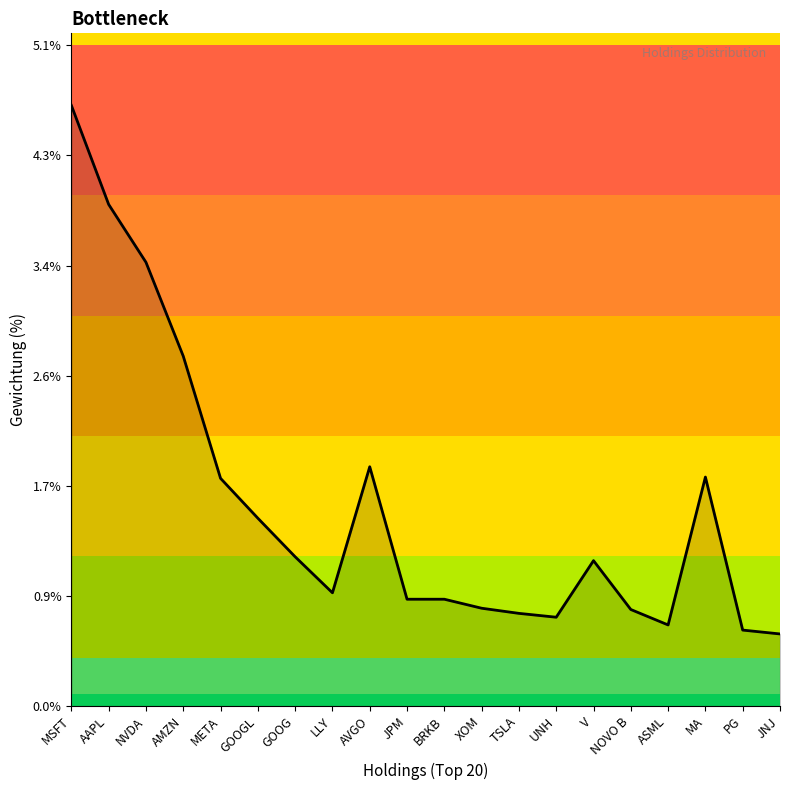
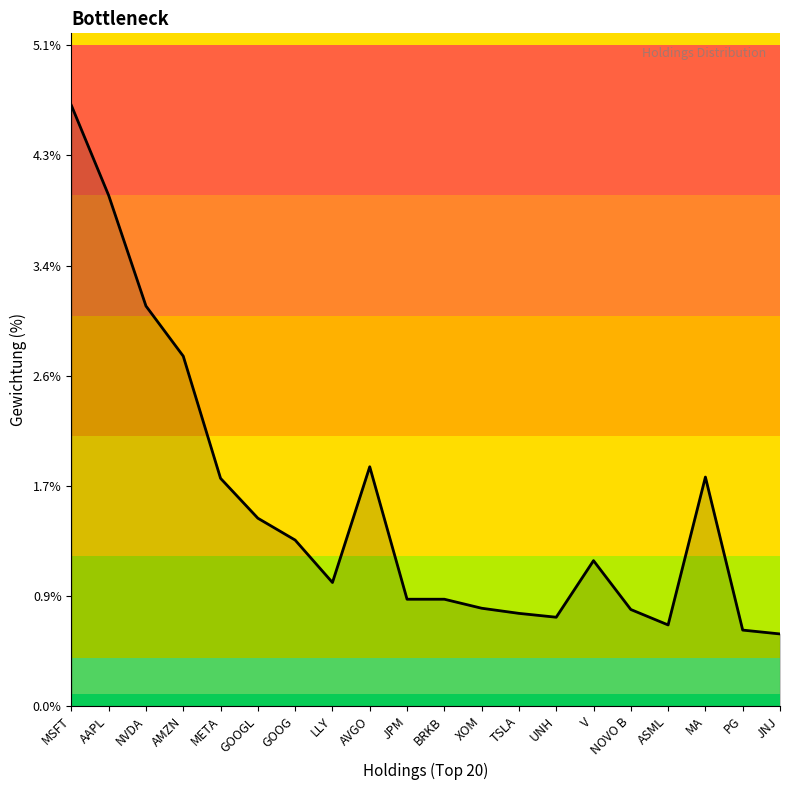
AAPL: 3.90% -> 3.97%
NVDA: 3.45% -> 3.11%
GOOG: 1.16% -> 1.29%
LLY: 0.88% -> 0.96%
